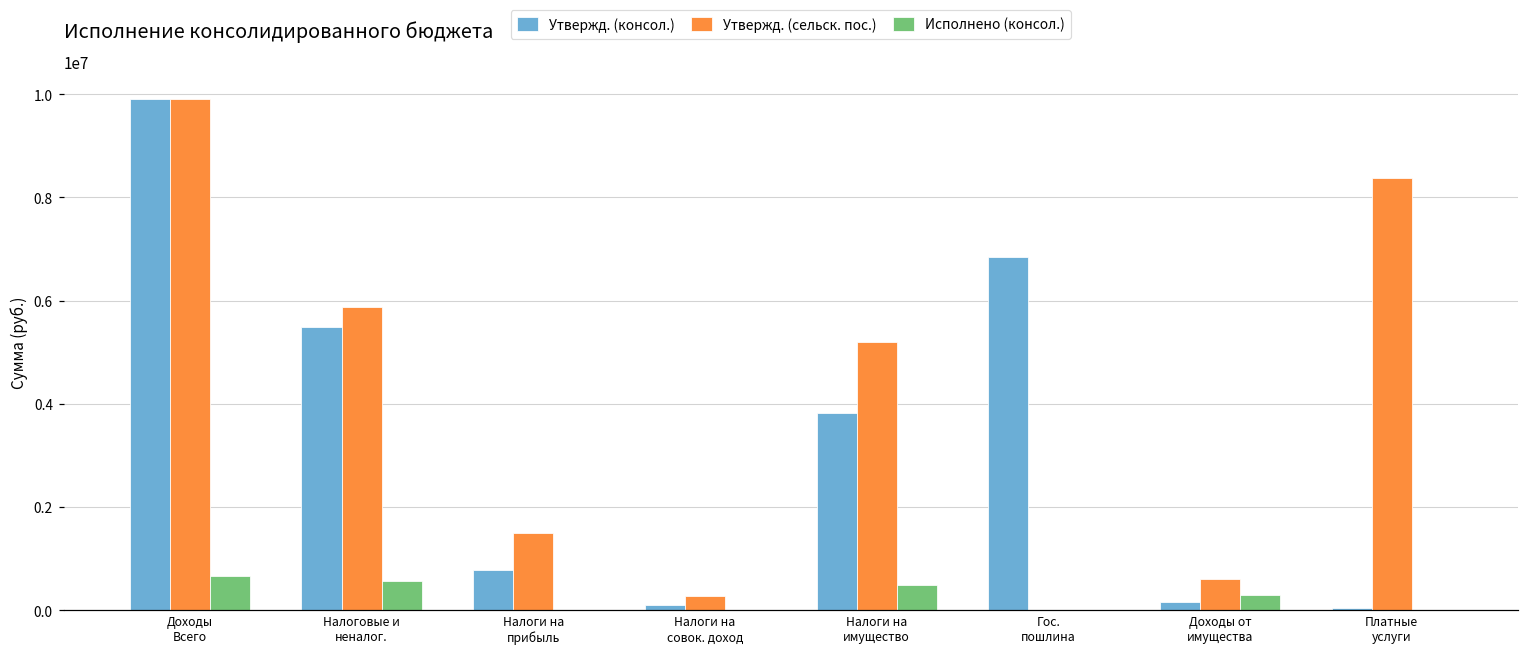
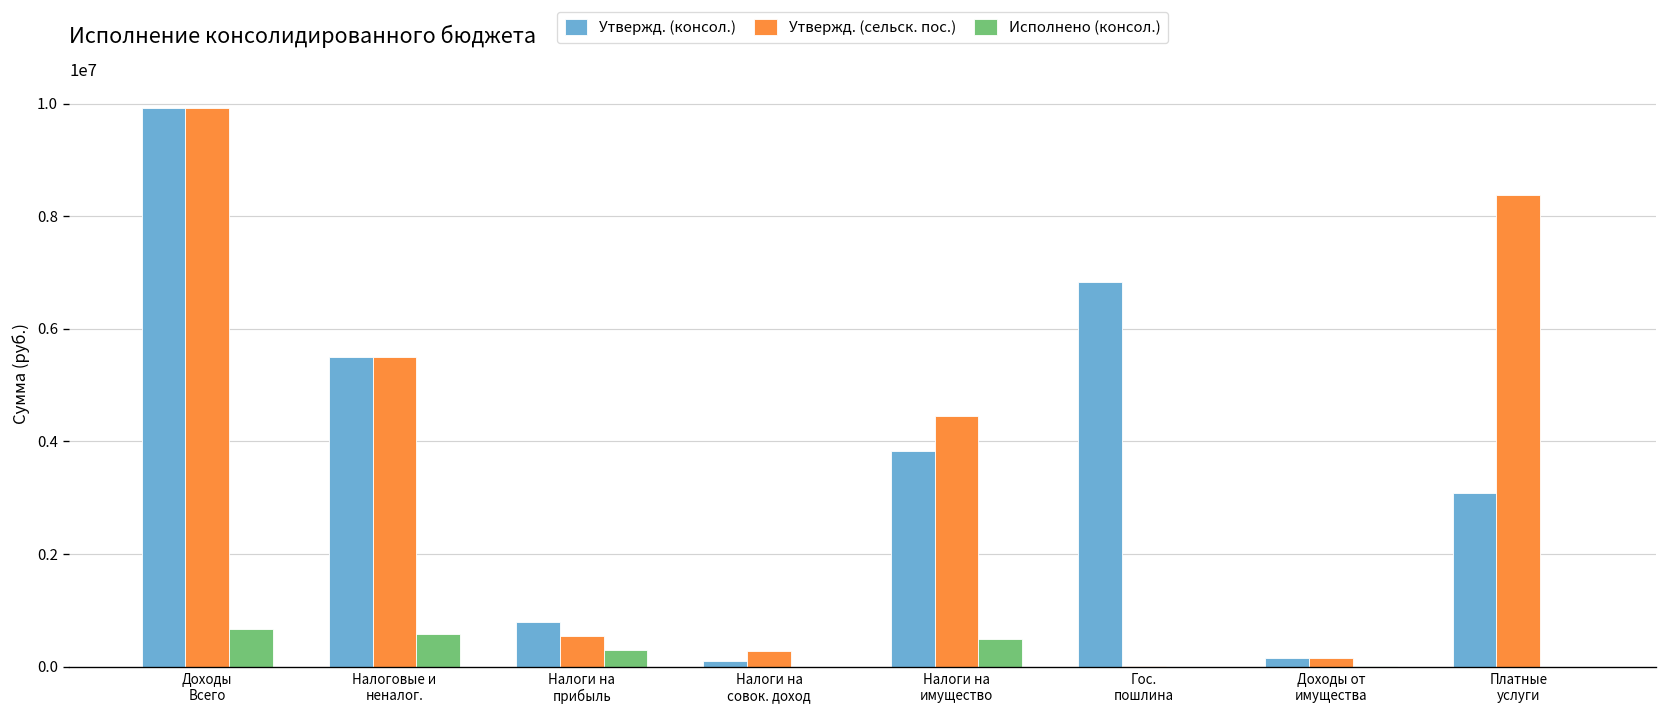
Утвержд. (сельск. пос.), Налоговые и неналог.: 5900000 -> 5500000
Утвержд. (сельск. пос.), Налоги на прибыль: 1500000 -> 500000
Исполнено (консол.), Налоги на прибыль: 0 -> 300000
Утвержд. (сельск. пос.), Налоги на имущество: 5200000 -> 4400000
Утвержд. (сельск. пос.), Доходы от имущества: 600000 -> 200000
Исполнено (консол.), Доходы от имущества: 300000 -> 0
Утвержд. (консол.), Платные услуги: 100000 -> 3100000
